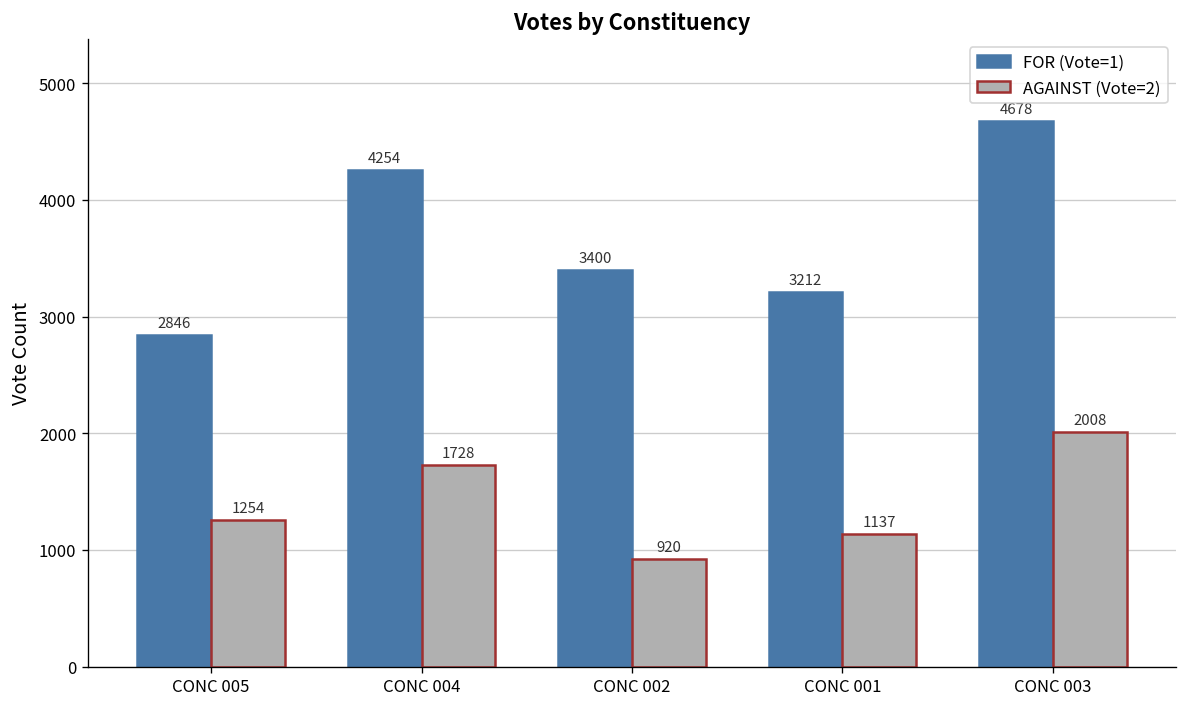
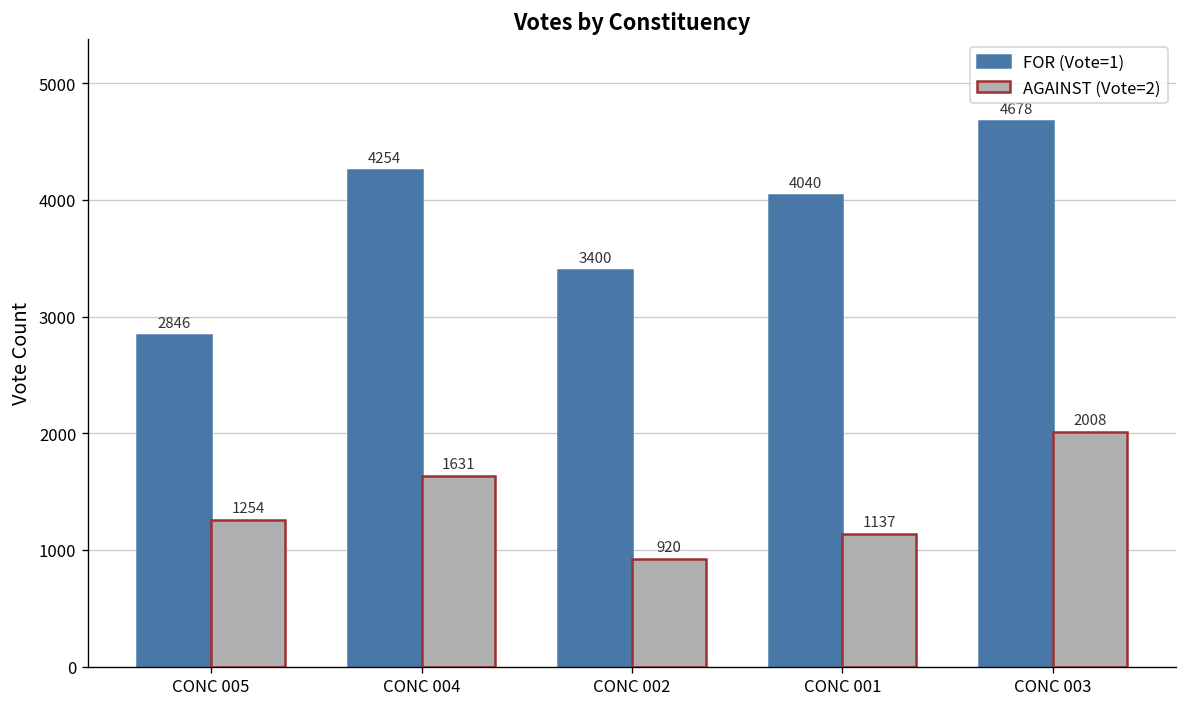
AGAINST (Vote=2), CONC 004: 1728 -> 1631
FOR (Vote=1), CONC 001: 3212 -> 4040
